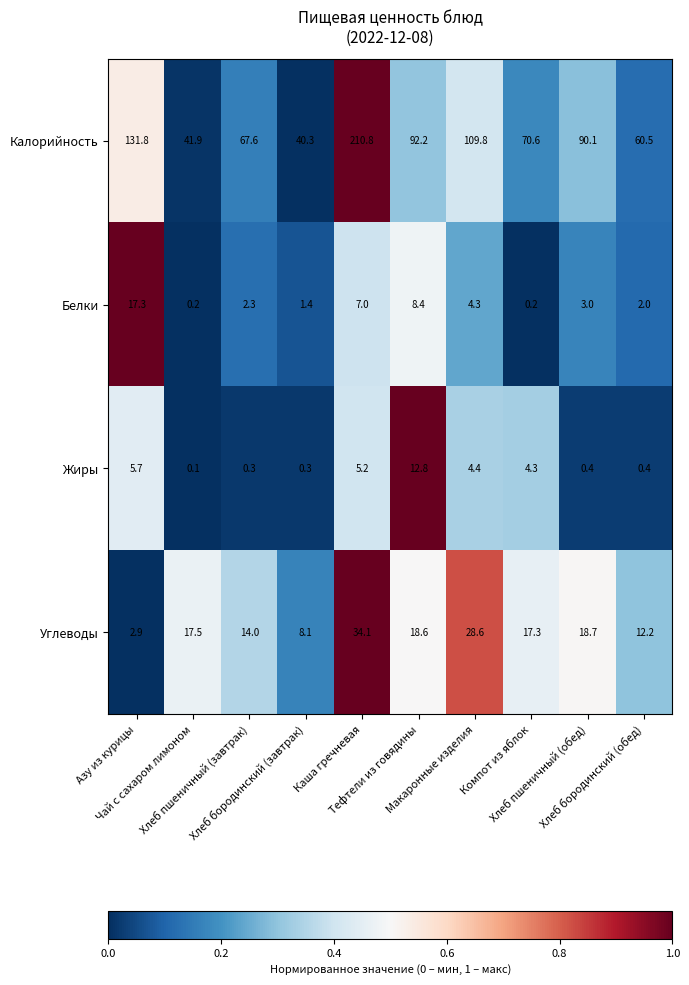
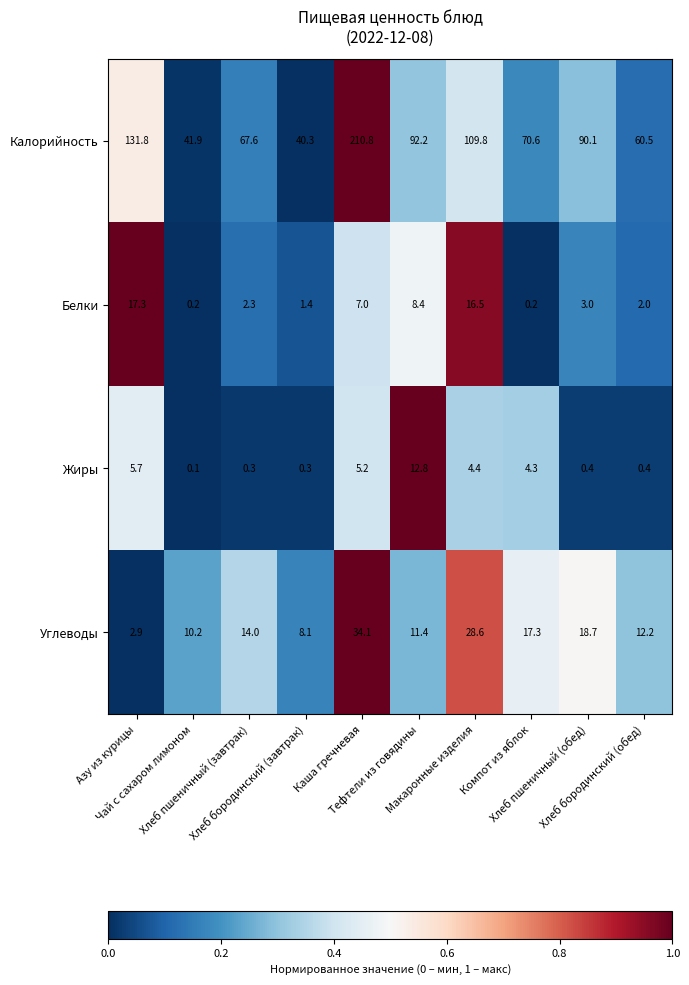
Белки, Макаронные изделия: 4.3 -> 16.5
Углеводы, Чай с сахаром лимоном: 17.5 -> 10.2
Углеводы, Тефтели из говядины: 18.6 -> 11.4
